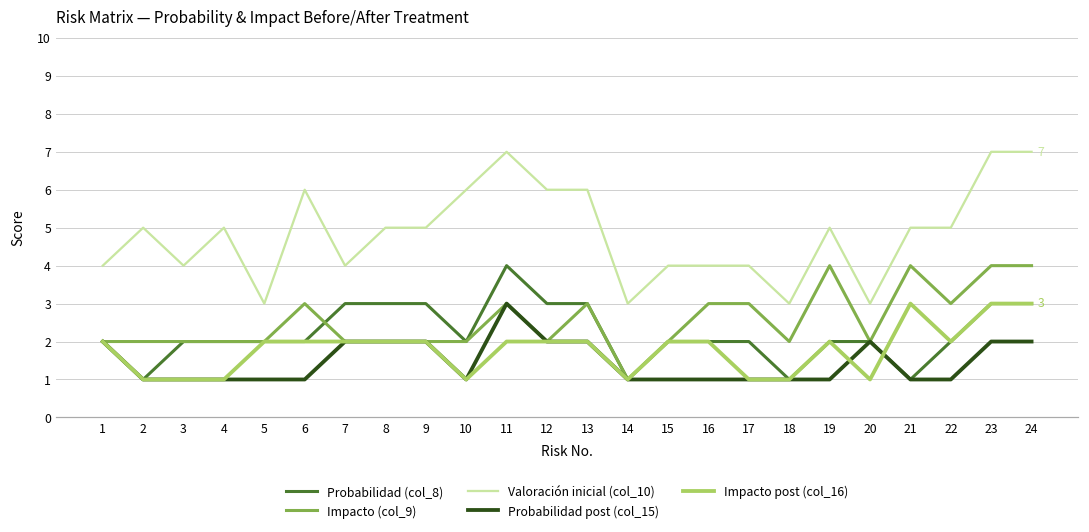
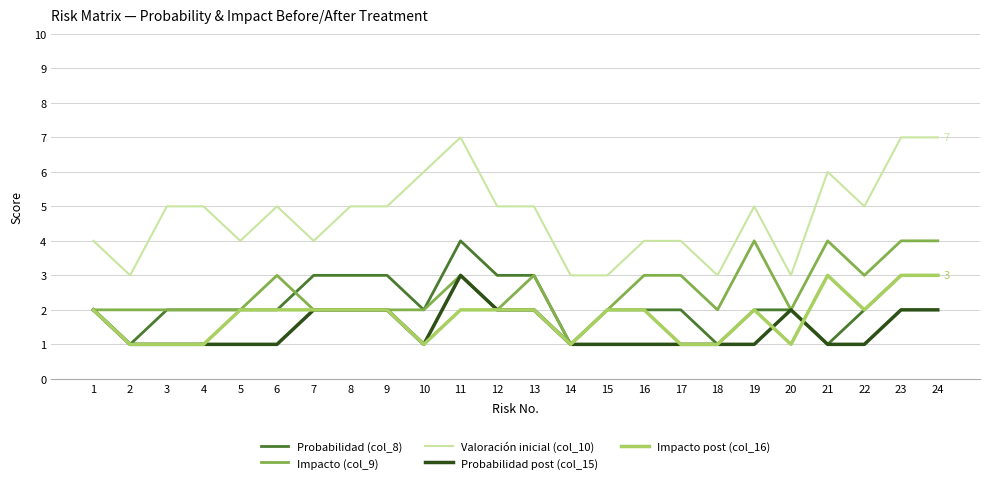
Valoración inicial (col_10), 2: 5 -> 3
Valoración inicial (col_10), 3: 4 -> 5
Valoración inicial (col_10), 5: 3 -> 4
Valoración inicial (col_10), 6: 6 -> 5
Valoración inicial (col_10), 12: 6 -> 5
Valoración inicial (col_10), 13: 6 -> 5
Valoración inicial (col_10), 15: 4 -> 3
Valoración inicial (col_10), 21: 5 -> 6
